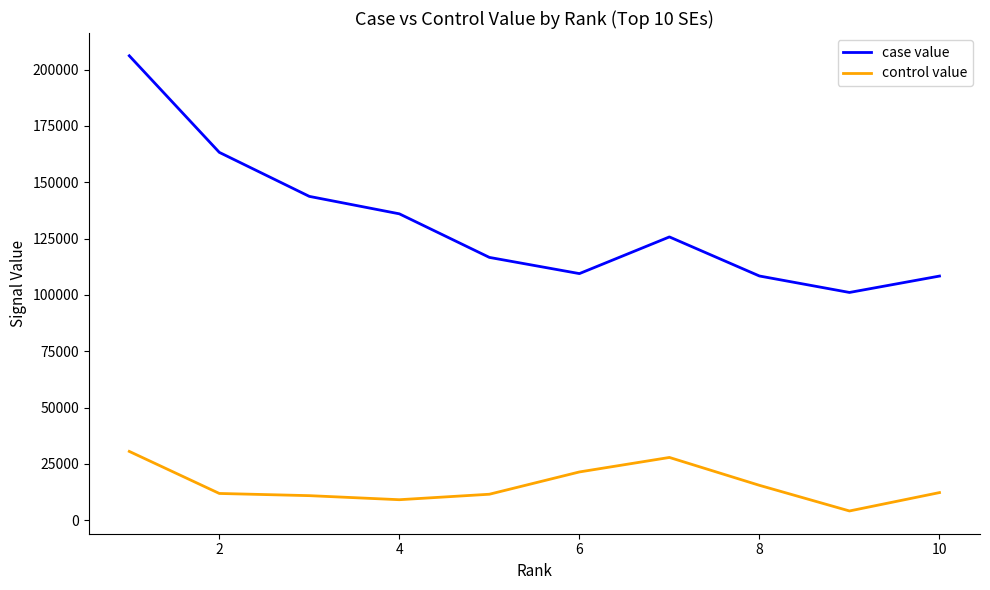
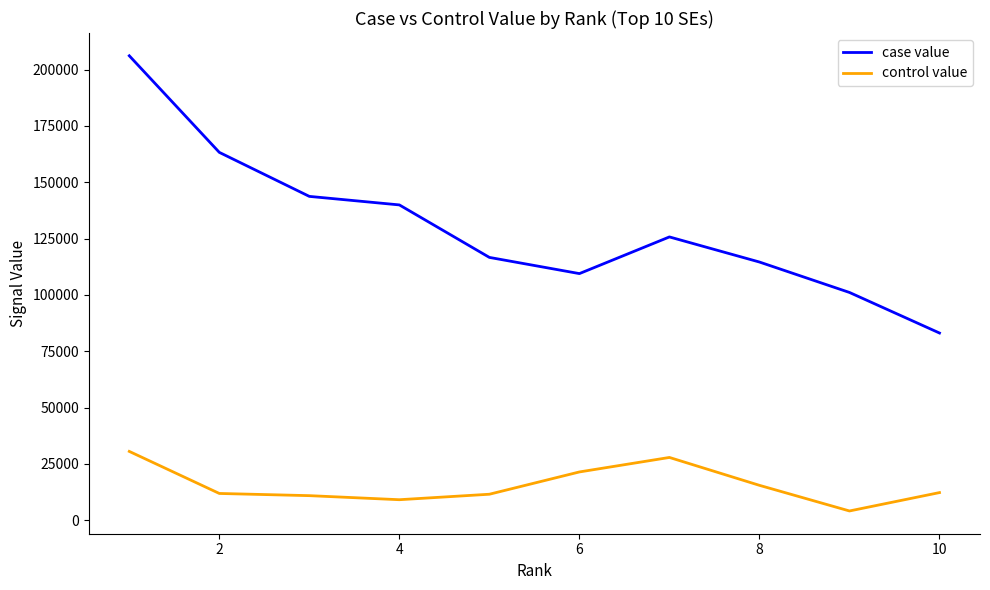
case value, 4: 136000 -> 140000
case value, 8: 108000 -> 115000
case value, 10: 108000 -> 83000
